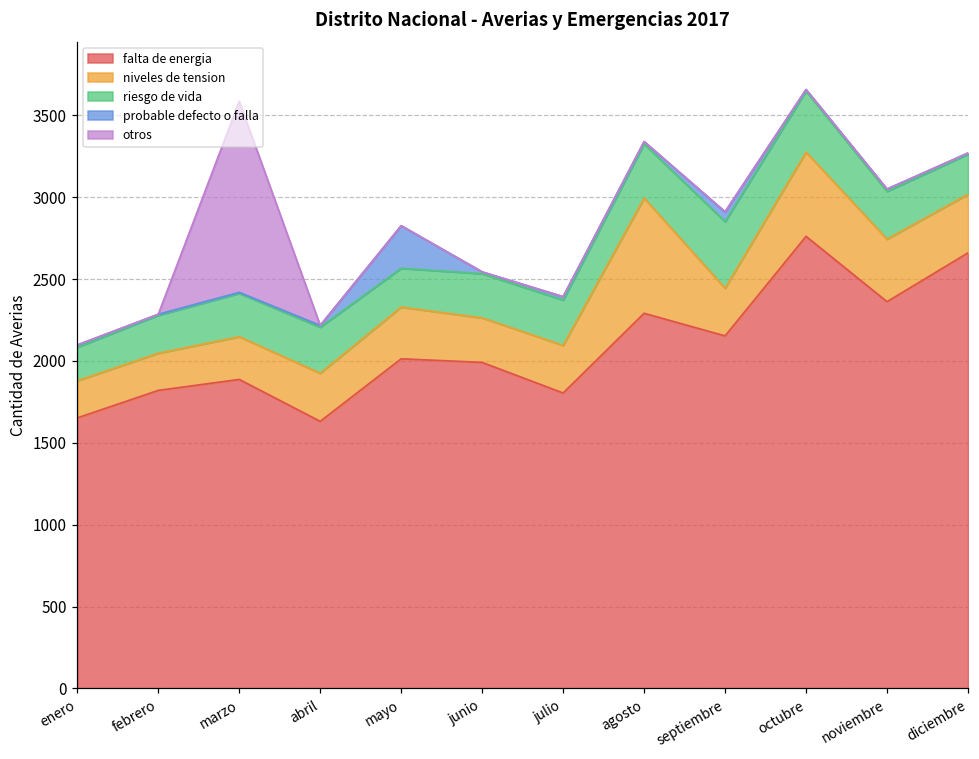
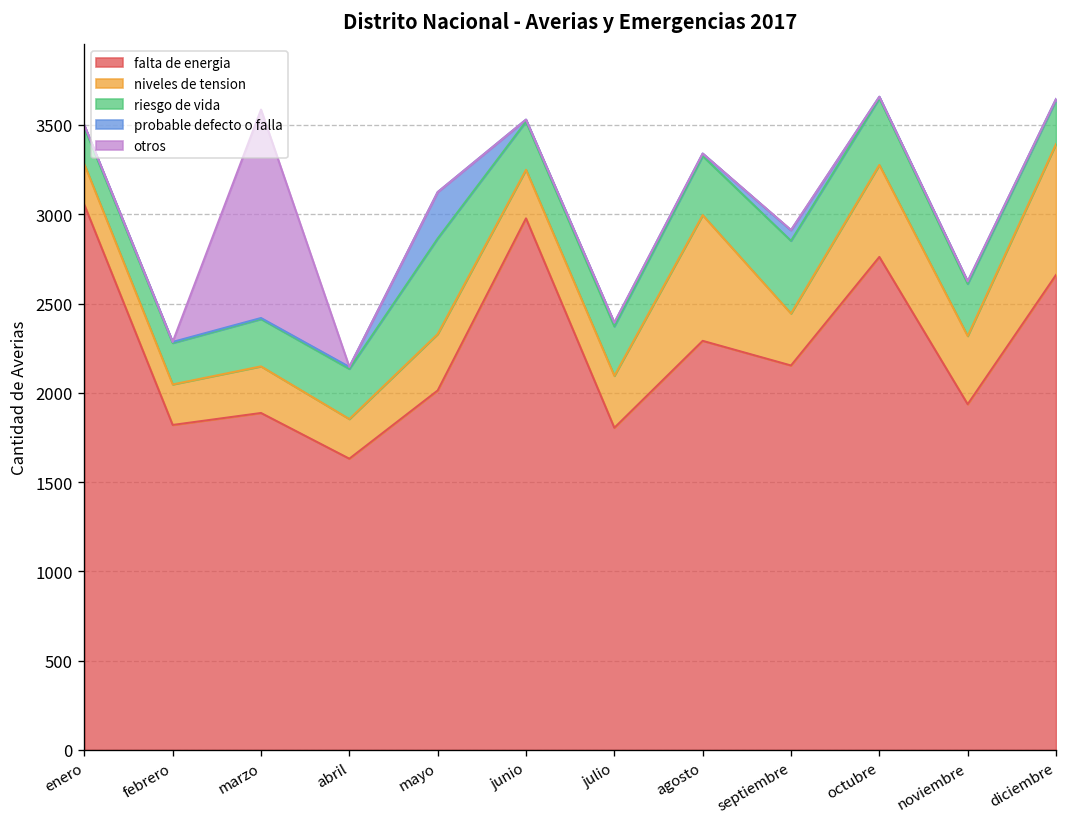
falta de energia, enero: 1650 -> 3050
niveles de tension, abril: 290 -> 220
riesgo de vida, mayo: 240 -> 540
falta de energia, junio: 1990 -> 2980
falta de energia, noviembre: 2360 -> 1940
niveles de tension, diciembre: 360 -> 730
